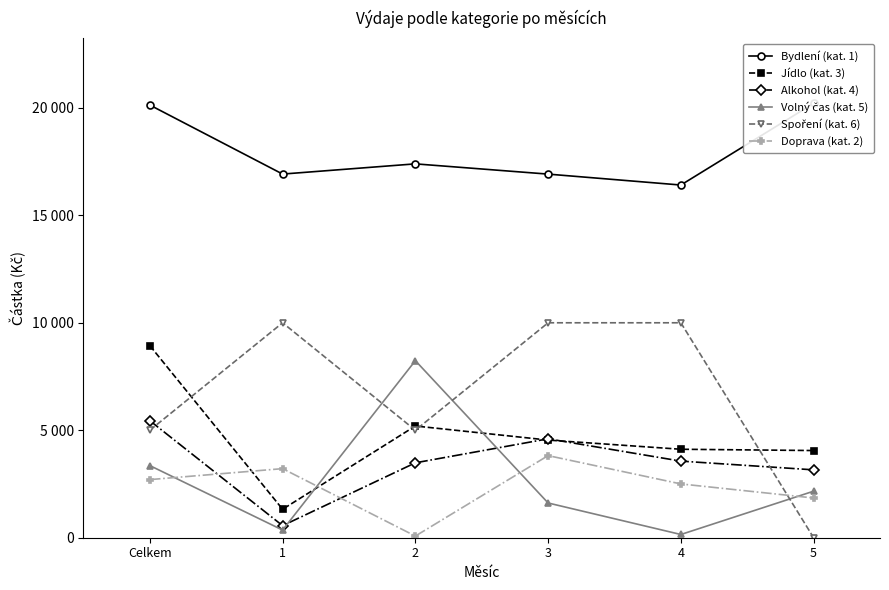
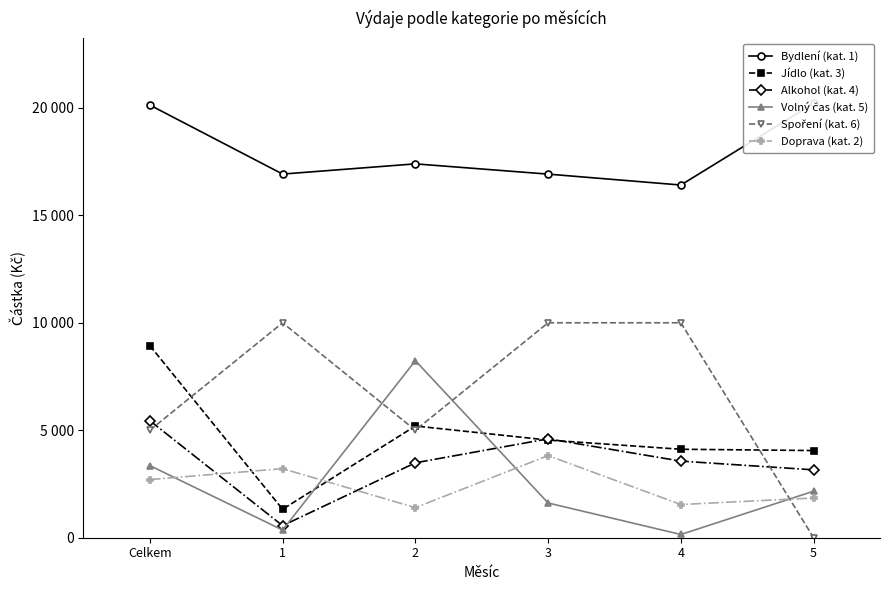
Doprava (kat. 2), 2: 100 -> 1400
Doprava (kat. 2), 4: 2500 -> 1500
